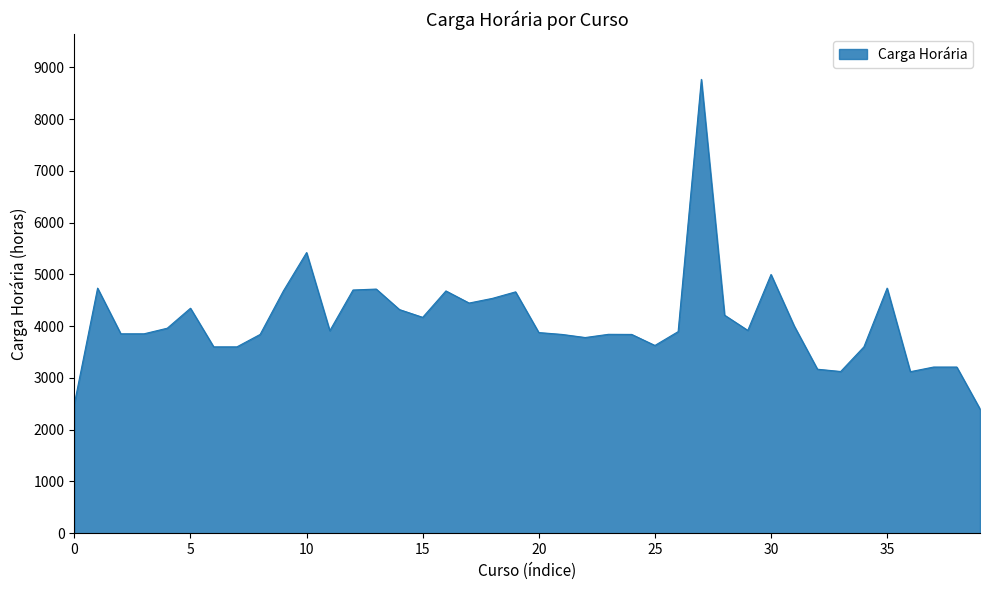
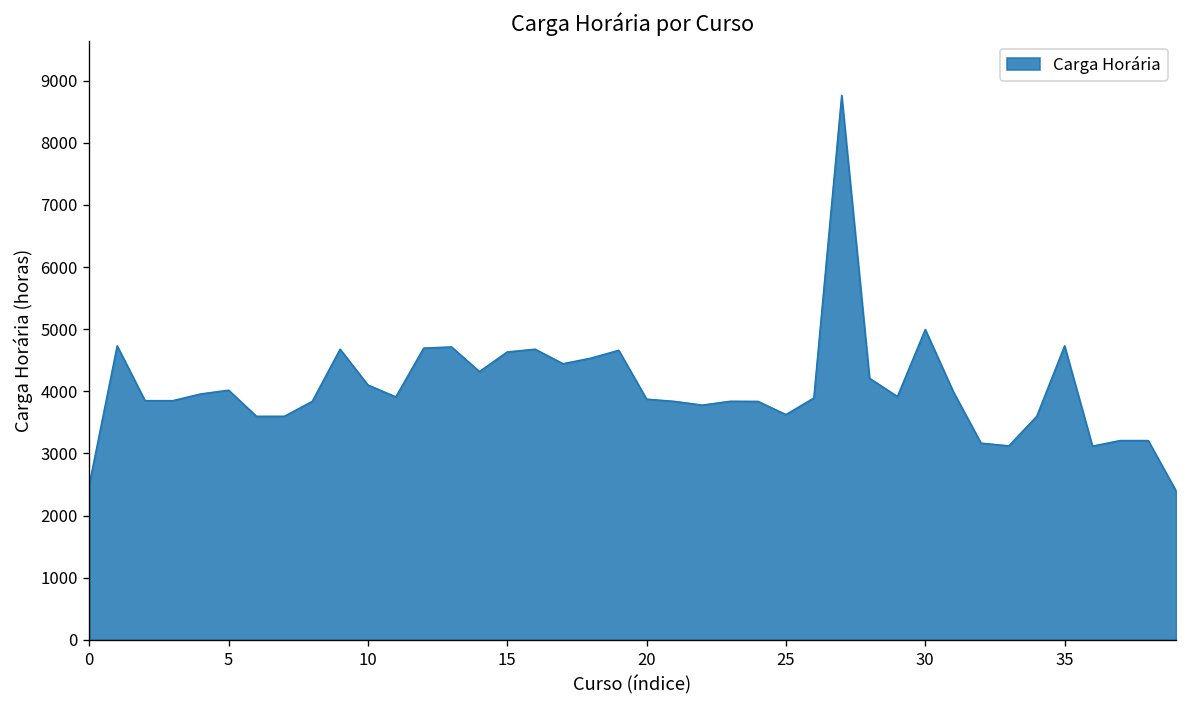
5: 4300 -> 4000
10: 5400 -> 4100
15: 4200 -> 4600
